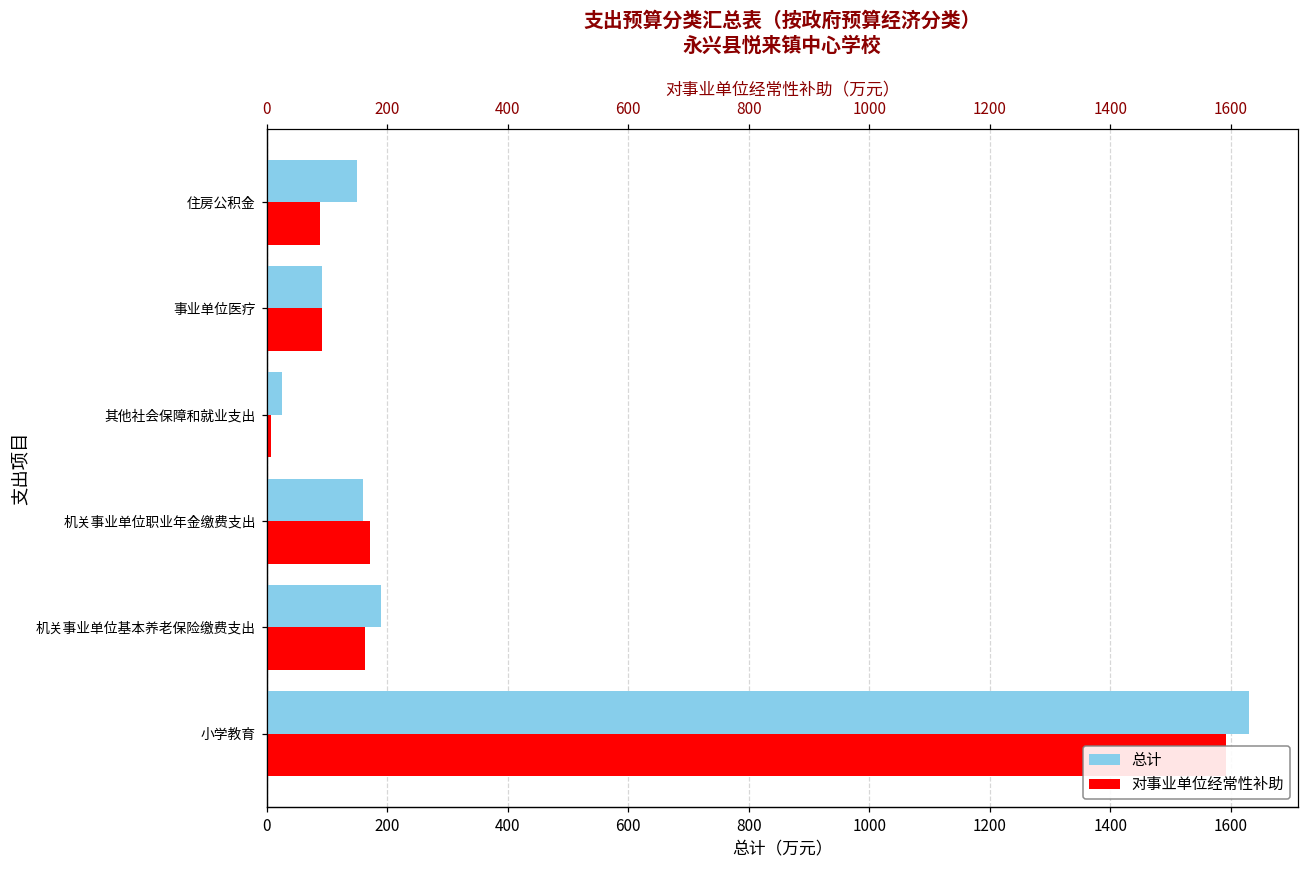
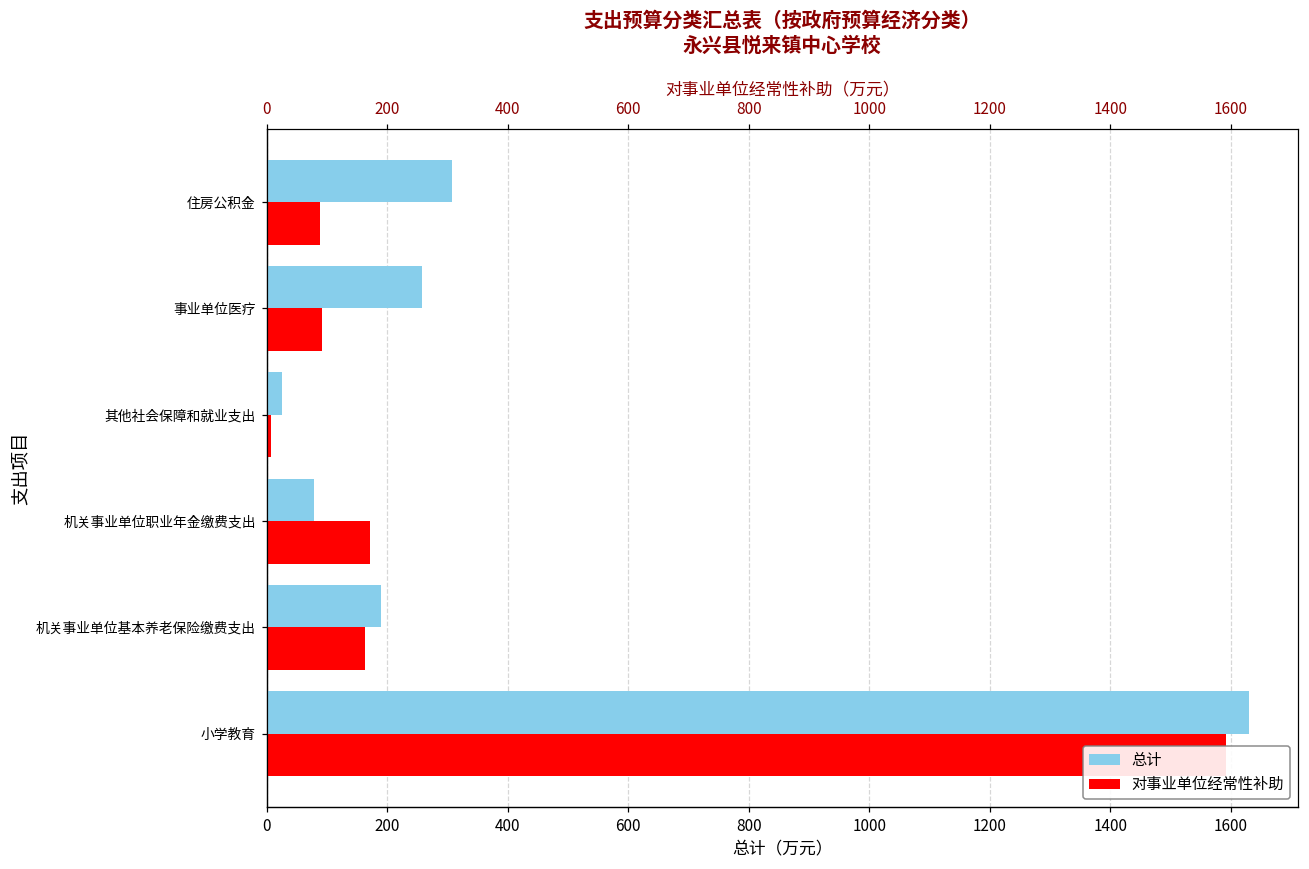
总计, 住房公积金: 150 -> 310
总计, 事业单位医疗: 90 -> 260
总计, 机关事业单位职业年金缴费支出: 160 -> 80
